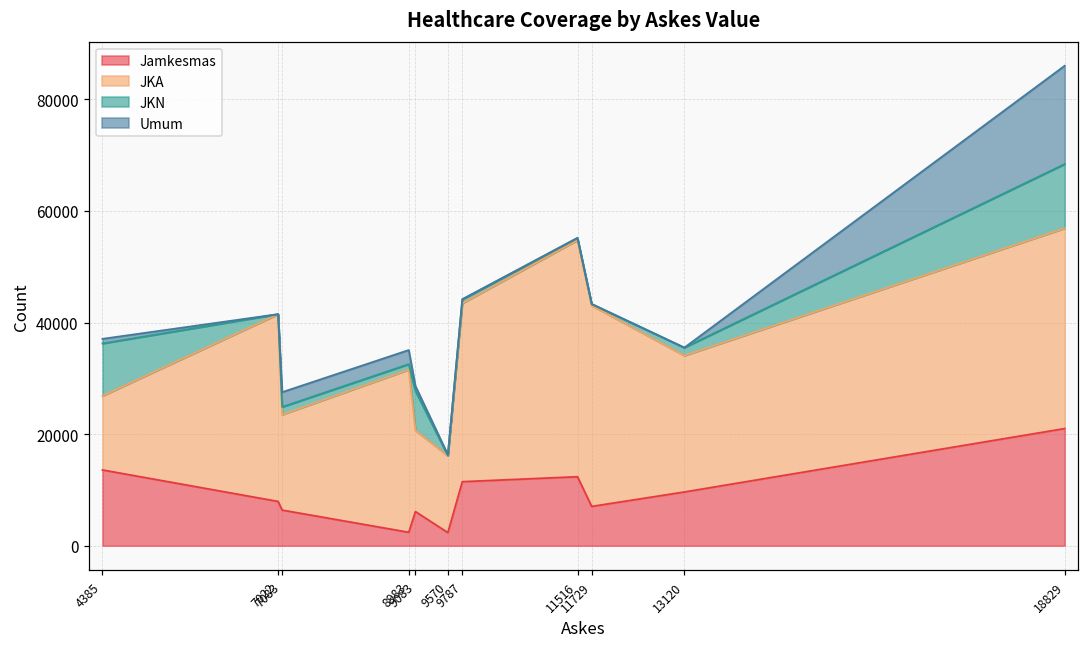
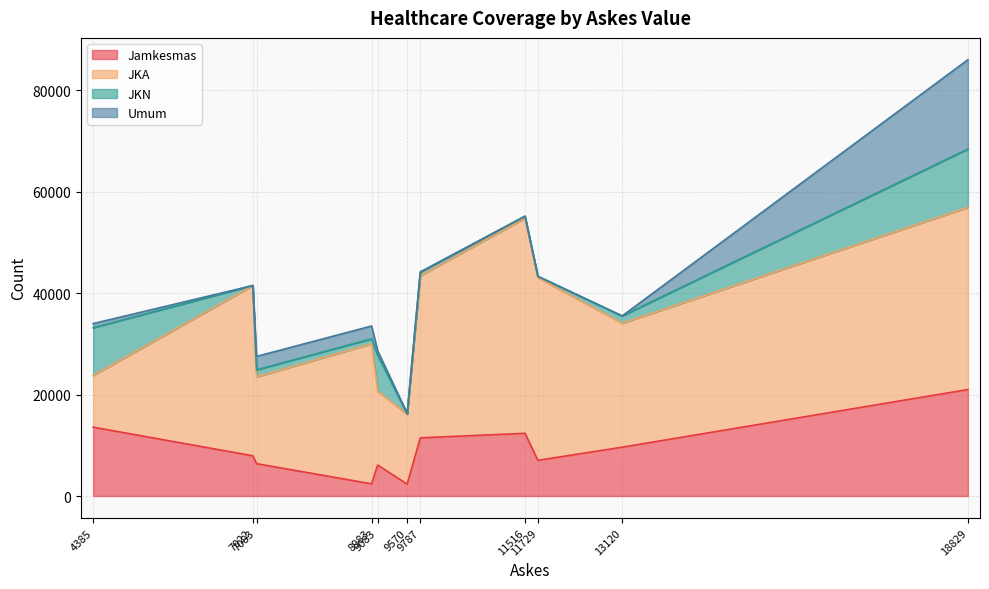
JKA, 4385: 13000 -> 10000
JKA, 8983: 29000 -> 28000
